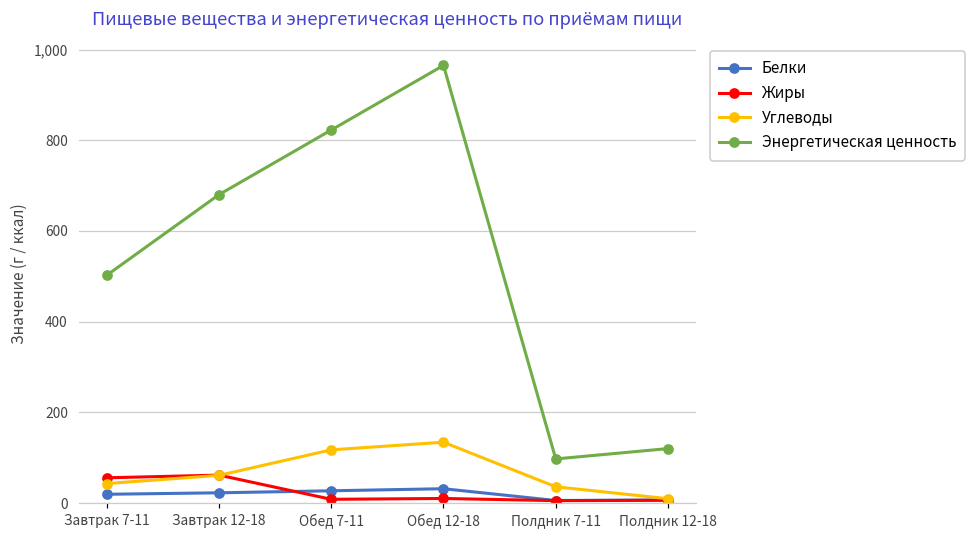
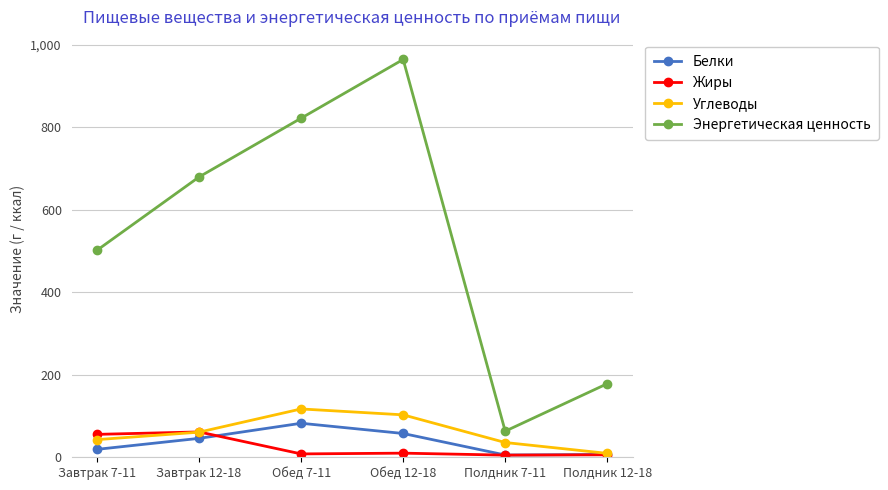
Белки, Завтрак 12-18: 20 -> 50
Белки, Обед 7-11: 30 -> 80
Белки, Обед 12-18: 30 -> 60
Углеводы, Обед 12-18: 130 -> 100
Энергетическая ценность, Полдник 7-11: 100 -> 60
Энергетическая ценность, Полдник 12-18: 120 -> 180
